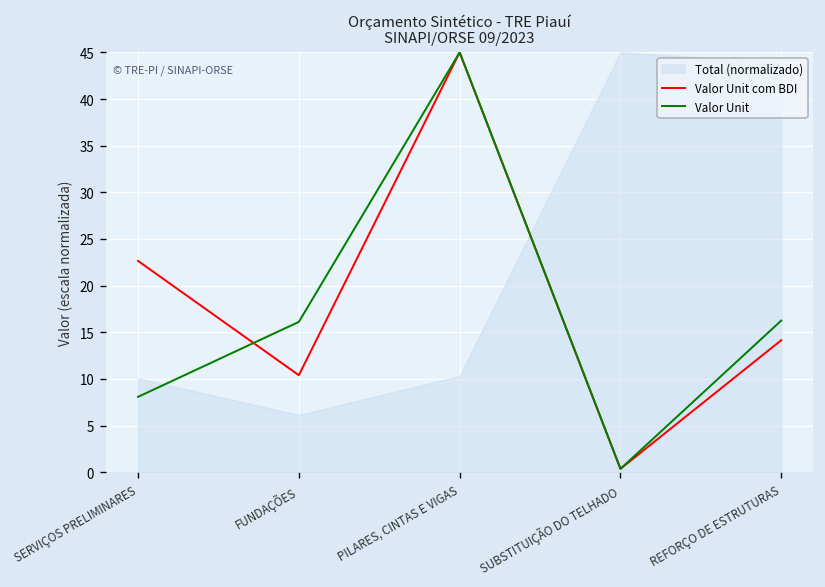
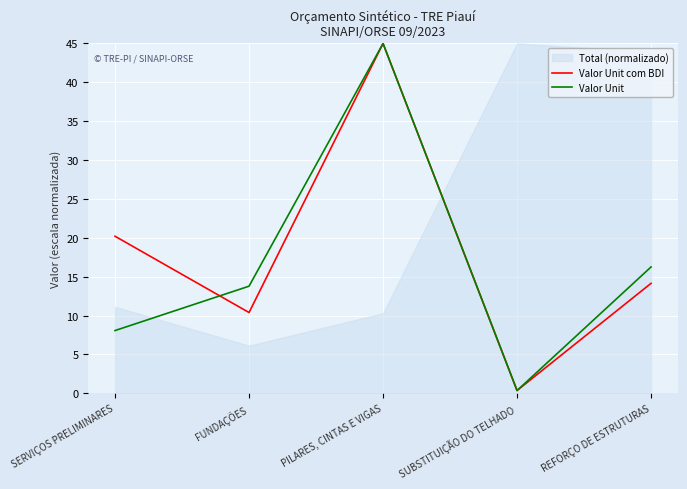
Valor Unit com BDI, SERVIÇOS PRELIMINARES: 23 -> 20
Total (normalizado), SERVIÇOS PRELIMINARES: 10 -> 11
Valor Unit, FUNDAÇÕES: 16 -> 14
